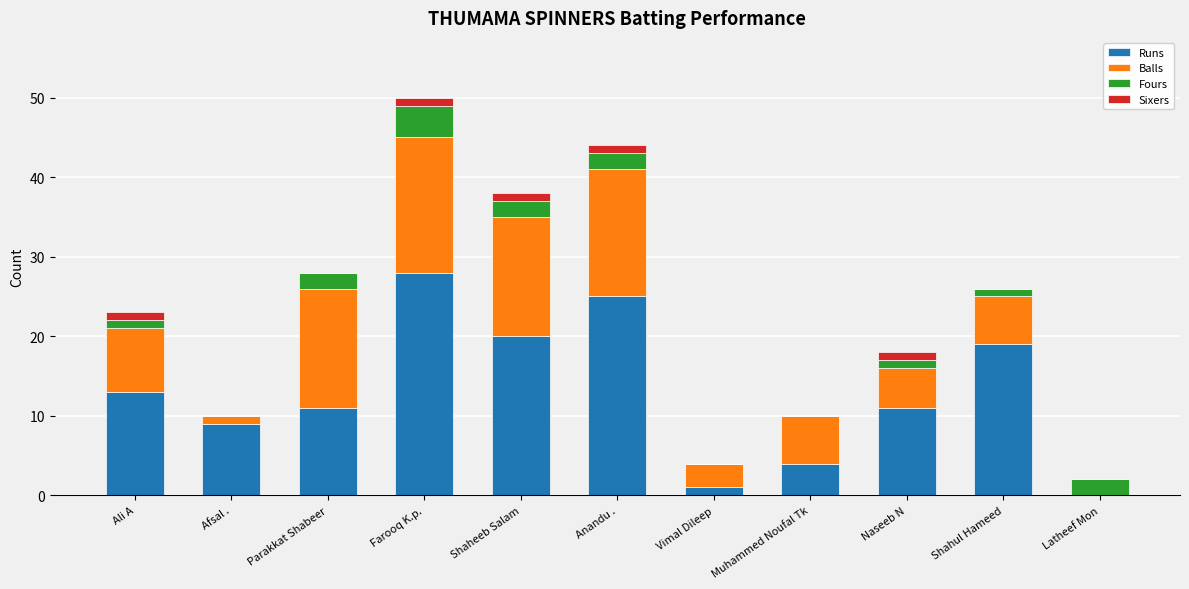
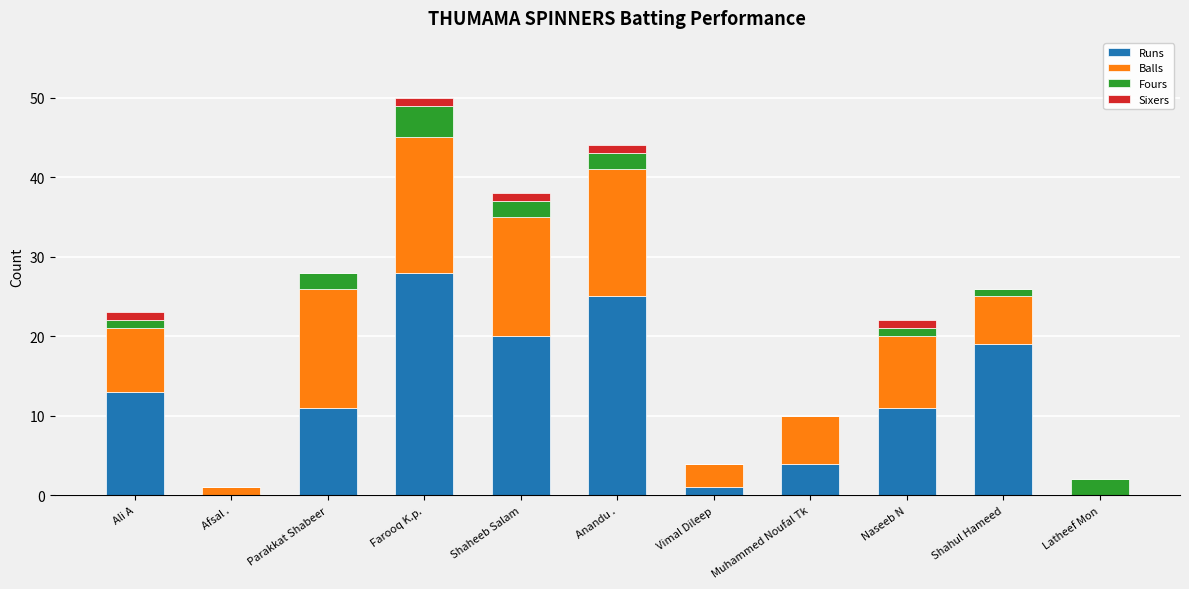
Runs, Afsal .: 9 -> 0
Balls, Naseeb N: 5 -> 9
